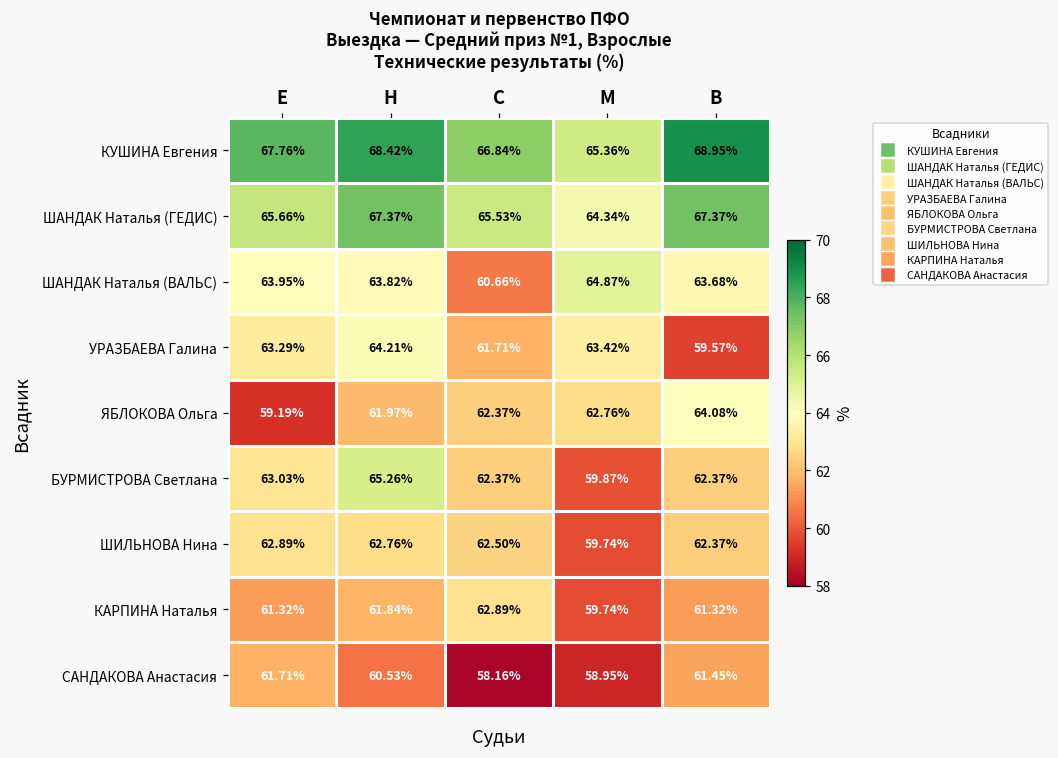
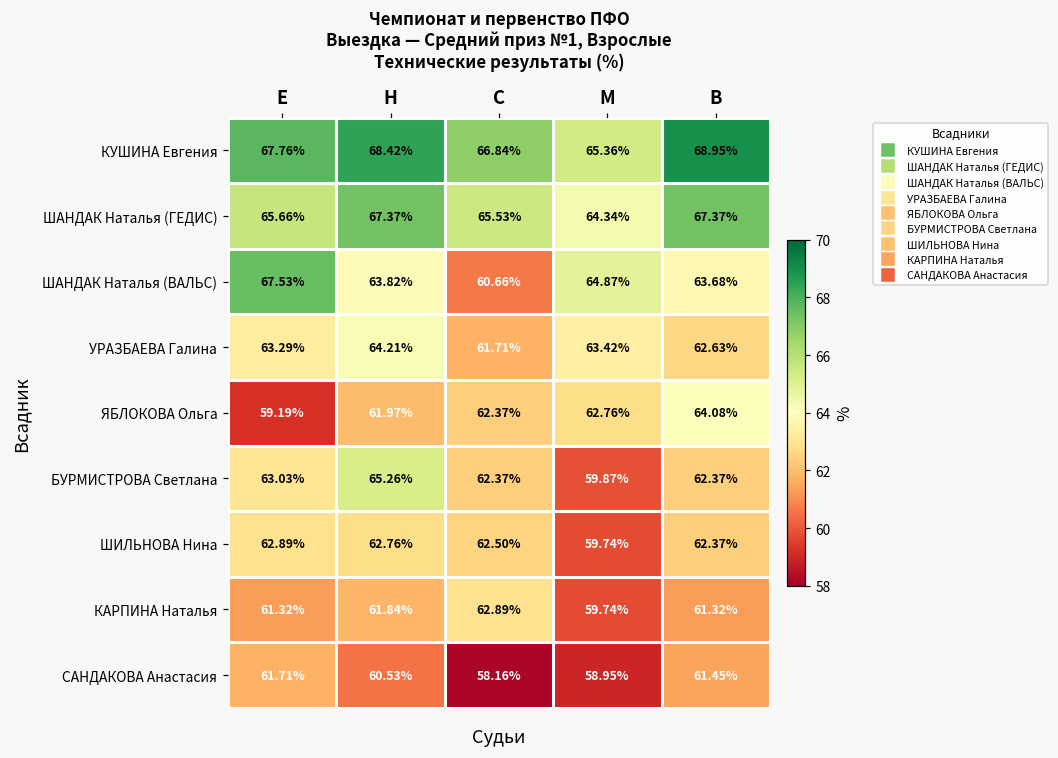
ШАНДАК Наталья (ВАЛЬС), Е: 63.95% -> 67.53%
УРАЗБАЕВА Галина, В: 59.57% -> 62.63%
